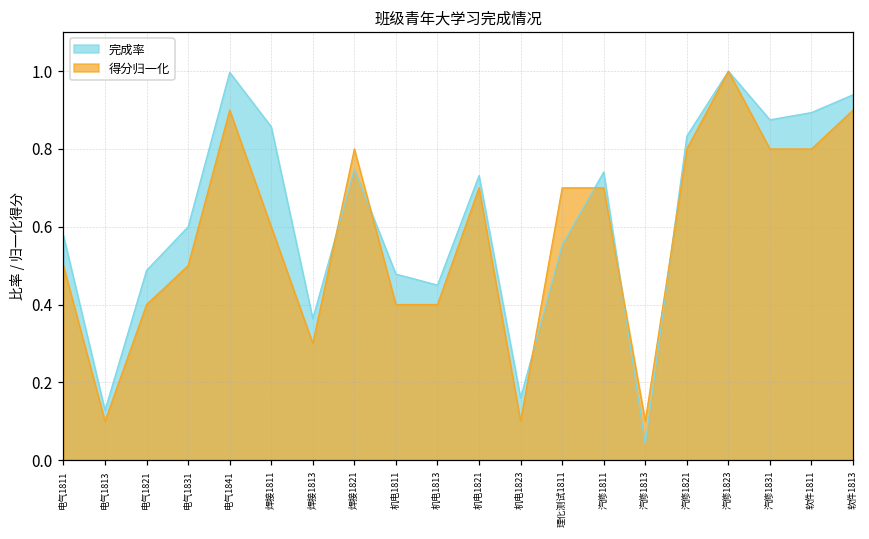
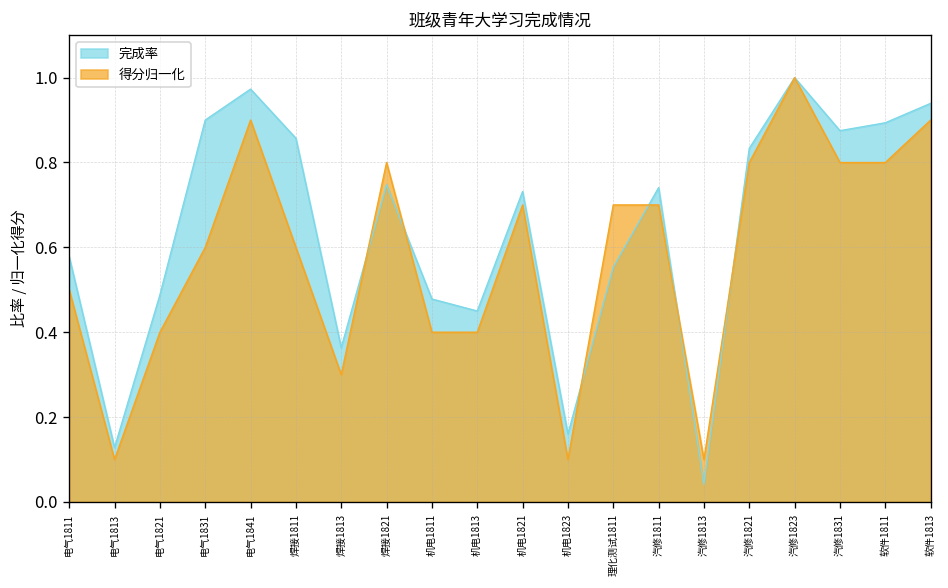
完成率, 电气1831: 0.6 -> 0.9
得分归一化, 电气1831: 0.5 -> 0.6
完成率, 电气1841: 1.00 -> 0.97
